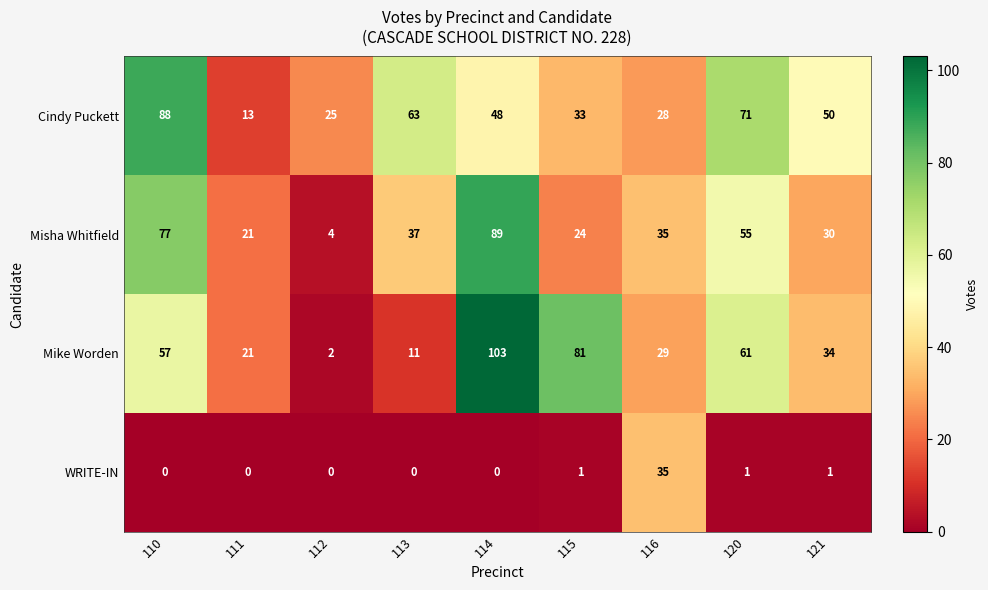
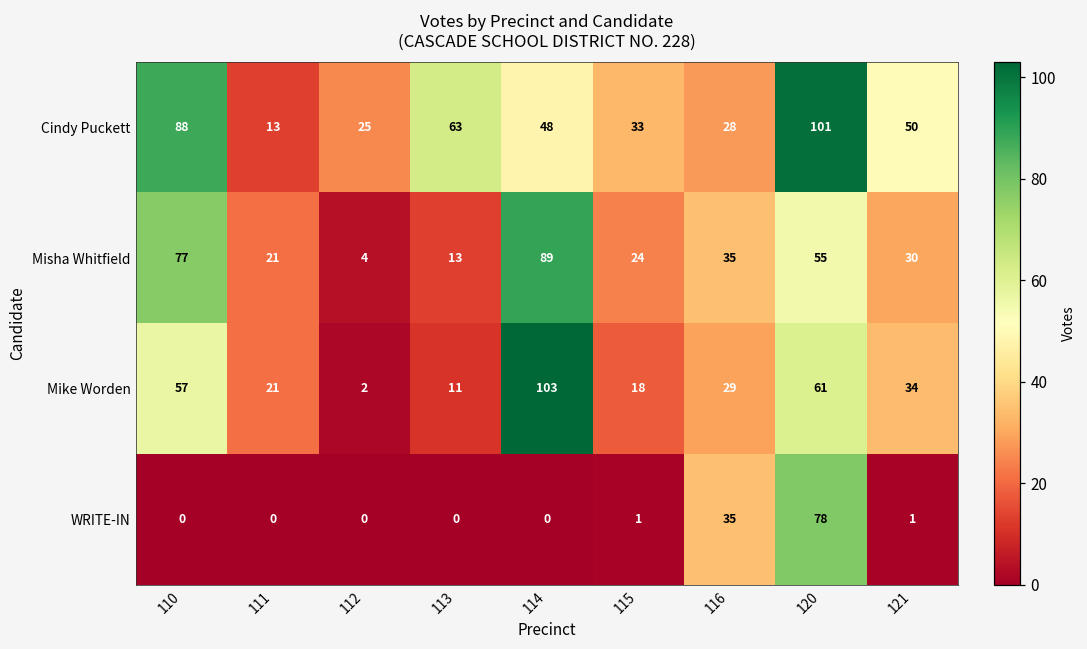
Cindy Puckett, 120: 71 -> 101
Misha Whitfield, 113: 37 -> 13
Mike Worden, 115: 81 -> 18
WRITE-IN, 120: 1 -> 78
